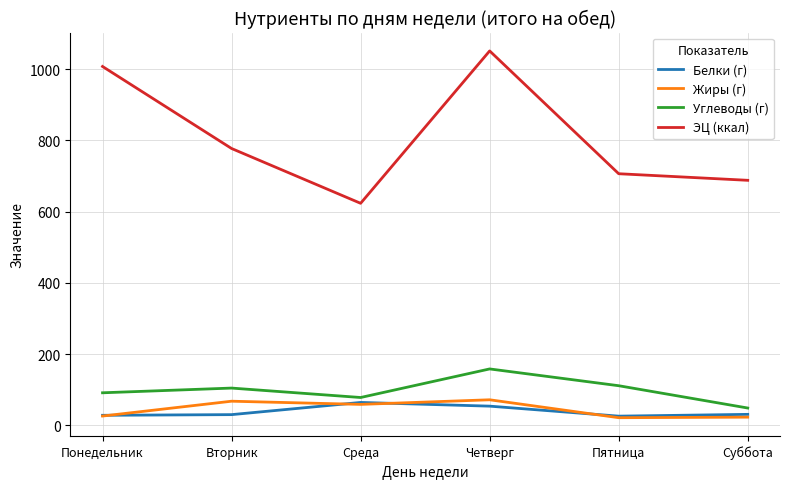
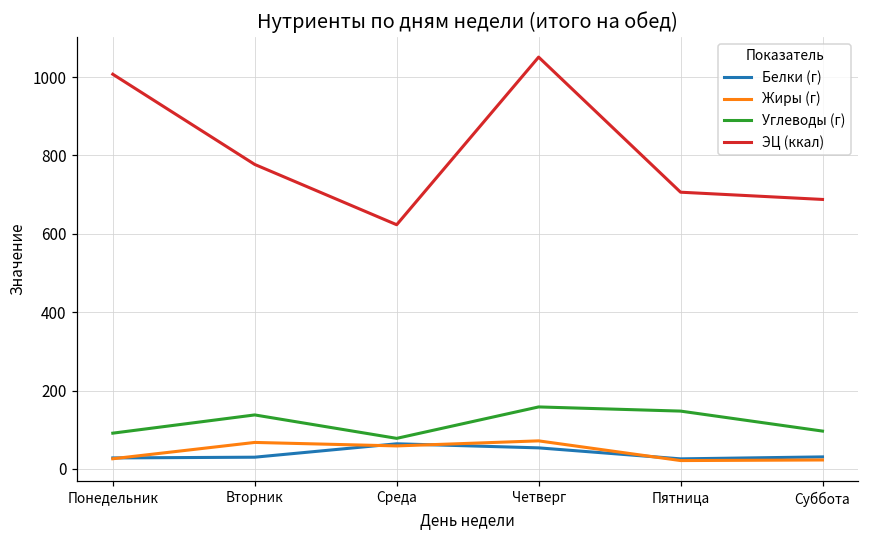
Углеводы (г), Вторник: 100 -> 140
Углеводы (г), Пятница: 110 -> 150
Углеводы (г), Суббота: 50 -> 100
